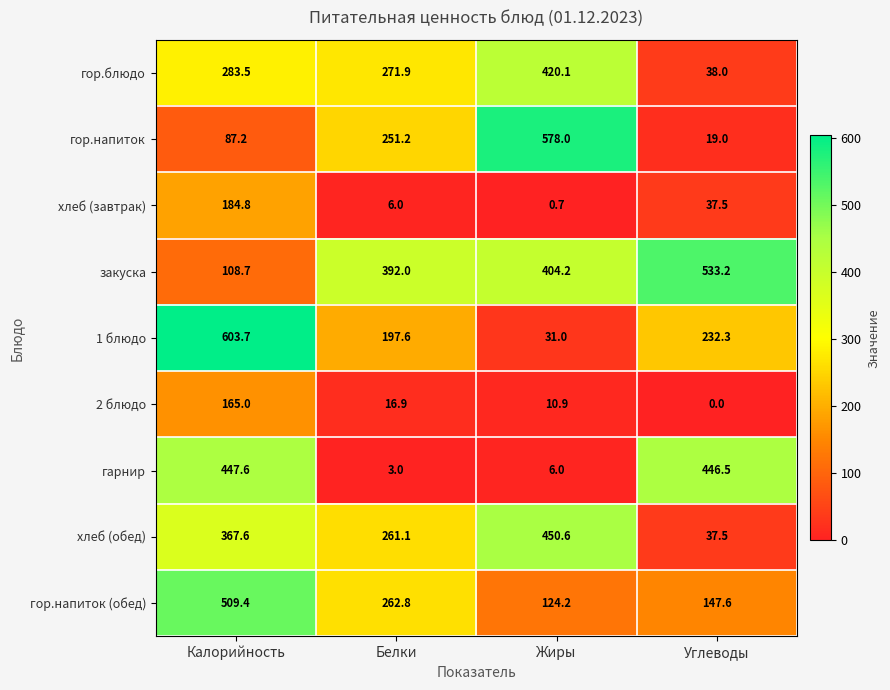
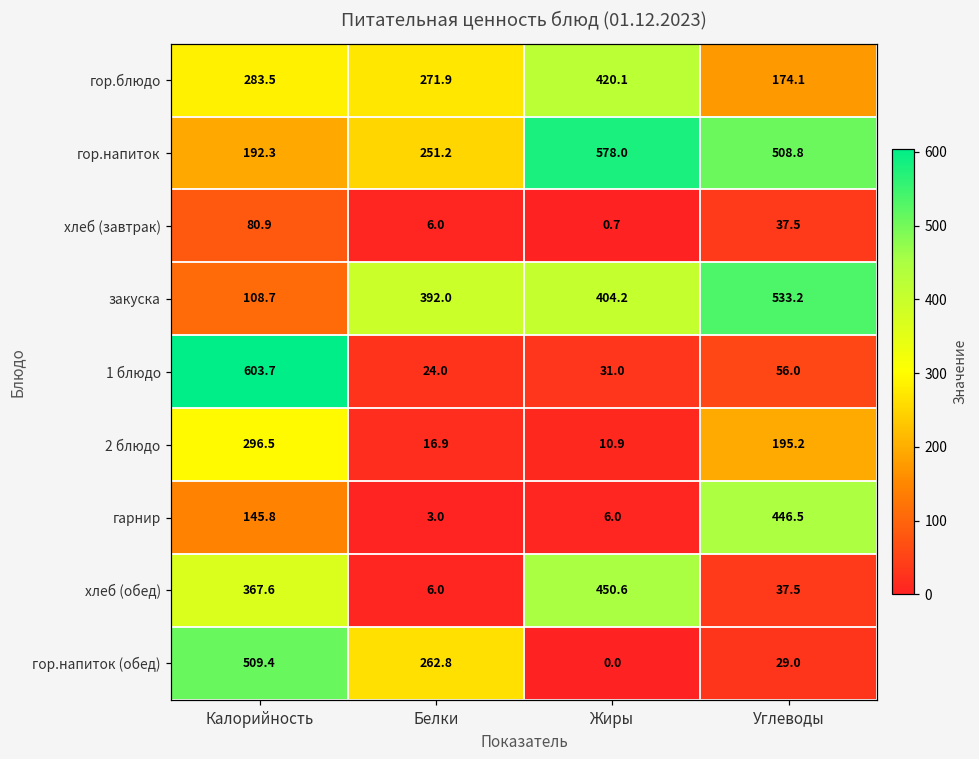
гор.блюдо, Углеводы: 38.0 -> 174.1
гор.напиток, Калорийность: 87.2 -> 192.3
гор.напиток, Углеводы: 19.0 -> 508.8
хлеб (завтрак), Калорийность: 184.8 -> 80.9
1 блюдо, Белки: 197.6 -> 24.0
1 блюдо, Углеводы: 232.3 -> 56.0
2 блюдо, Калорийность: 165.0 -> 296.5
2 блюдо, Углеводы: 0.0 -> 195.2
гарнир, Калорийность: 447.6 -> 145.8
хлеб (обед), Белки: 261.1 -> 6.0
гор.напиток (обед), Жиры: 124.2 -> 0.0
гор.напиток (обед), Углеводы: 147.6 -> 29.0
